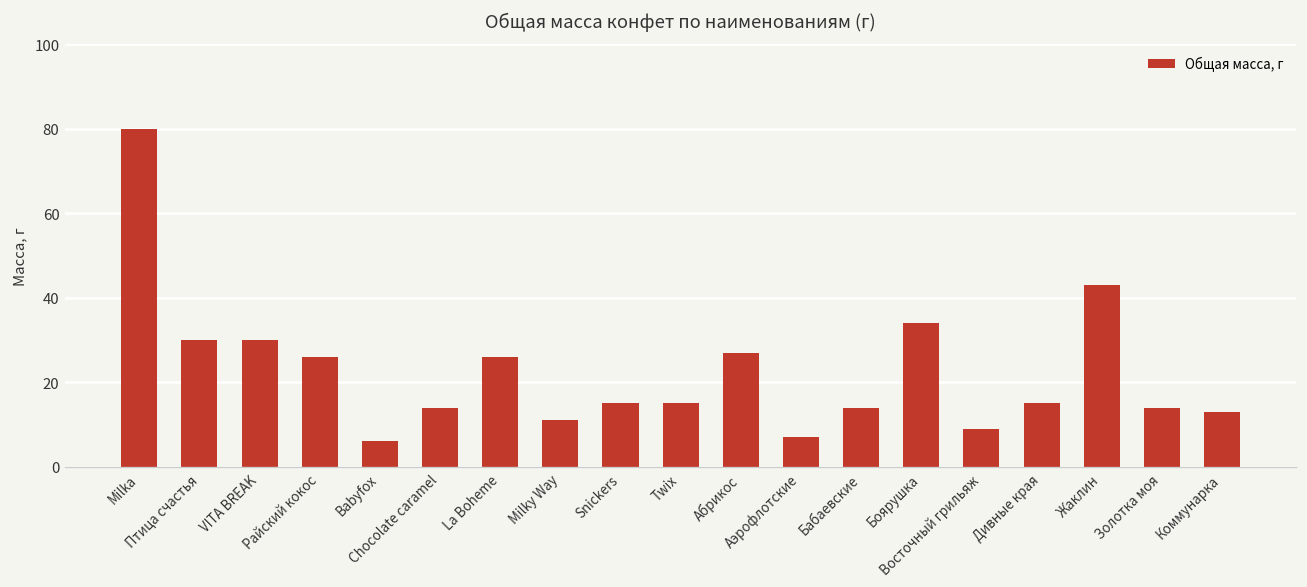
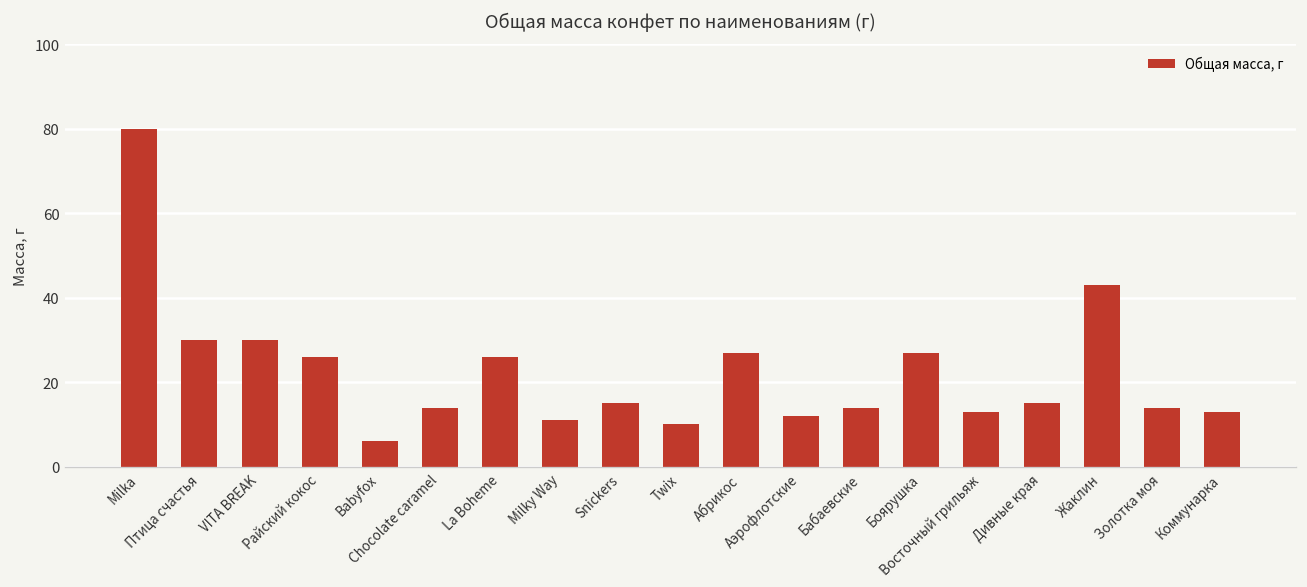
Twix: 15 -> 10
Аэрофлотские: 7 -> 12
Боярушка: 34 -> 27
Восточный грильяж: 9 -> 13
